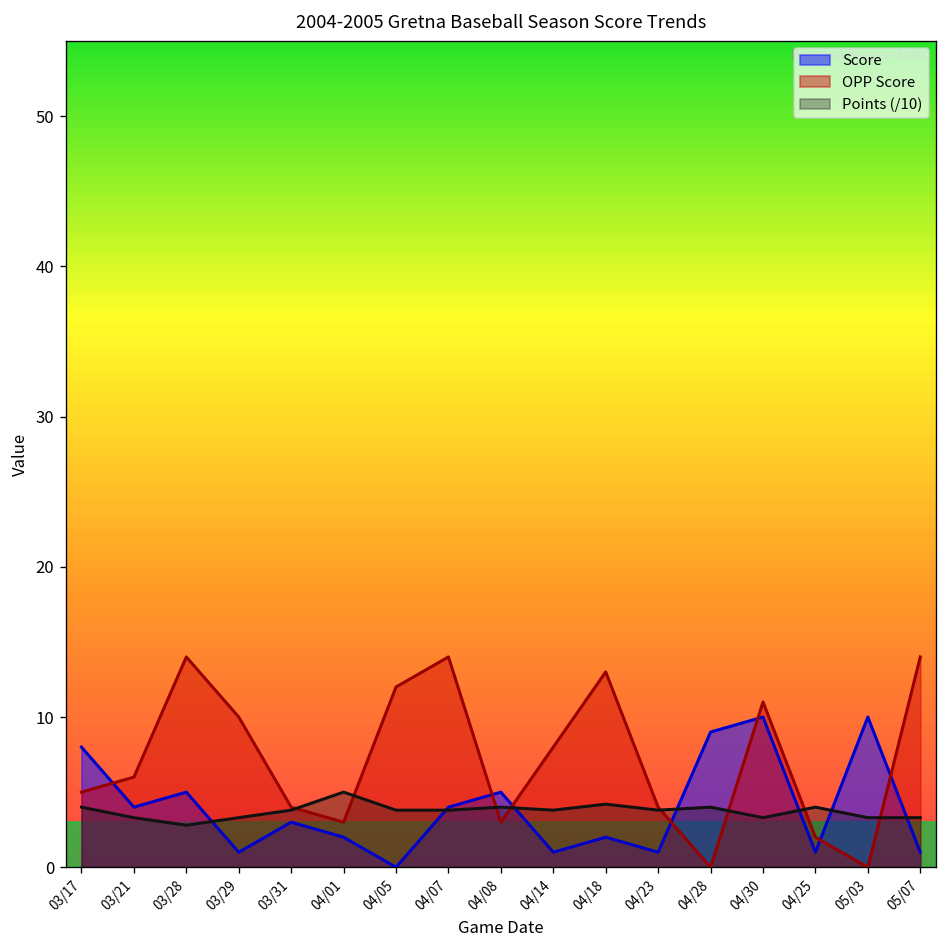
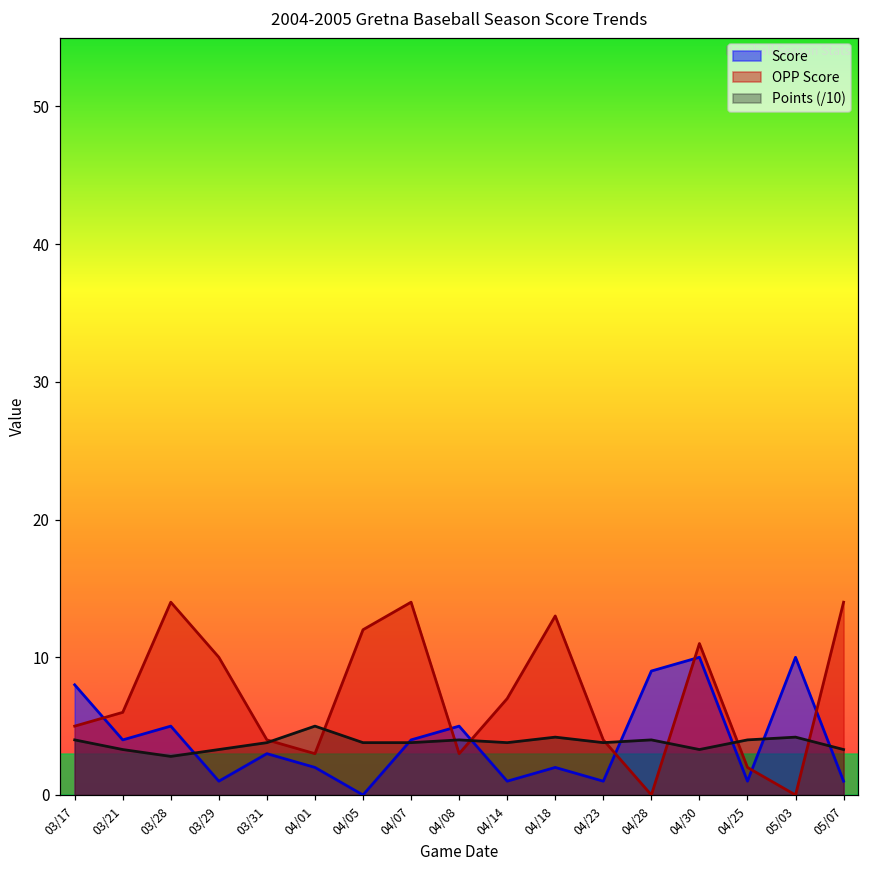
OPP Score, 04/14: 8 -> 7
Points (/10), 05/03: 3.3 -> 4.2
